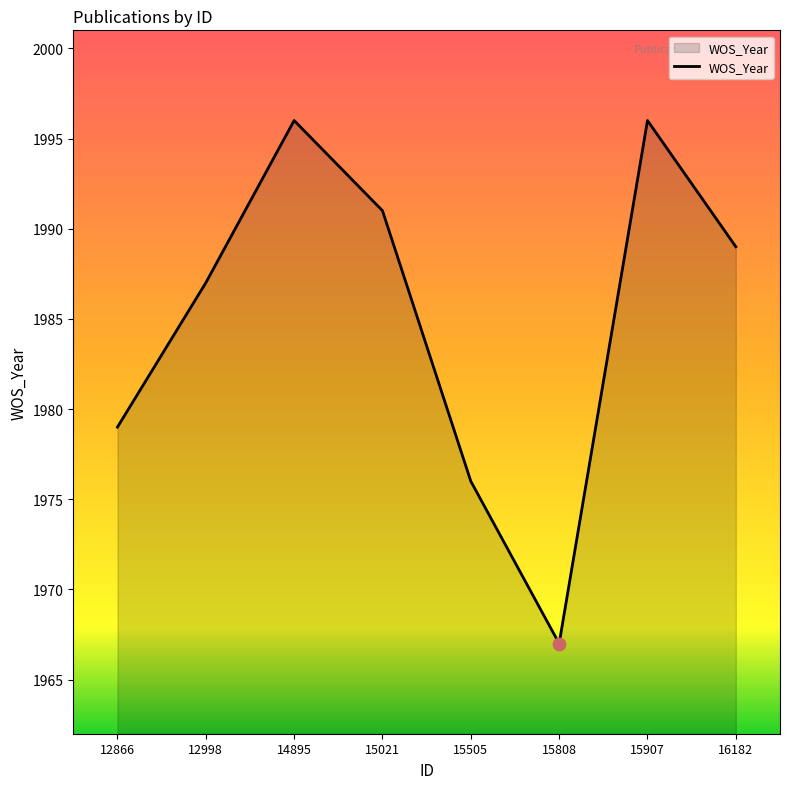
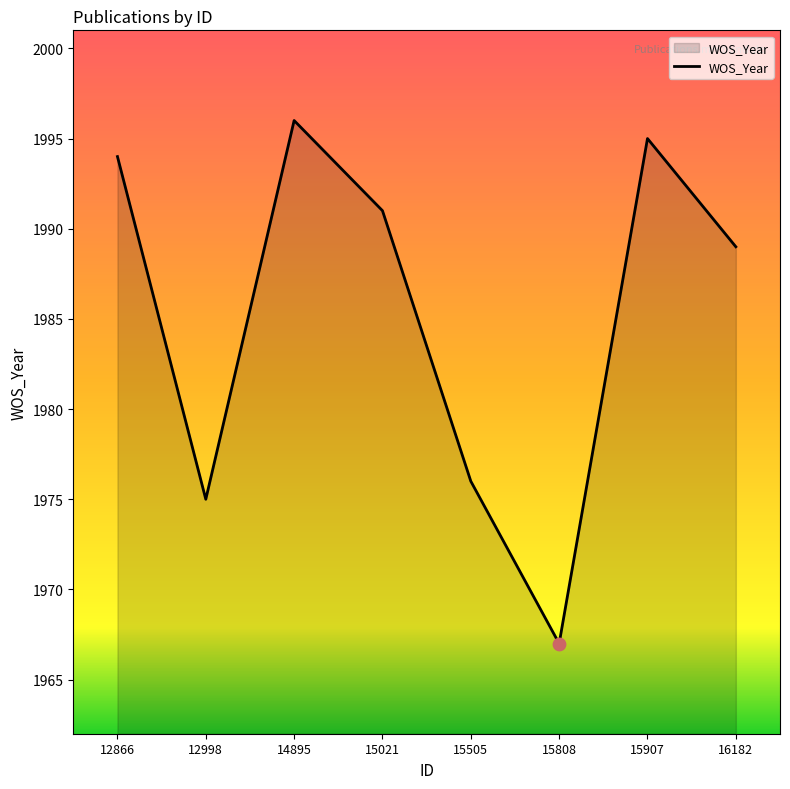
WOS_Year, 12866: 1979 -> 1994
WOS_Year, 12998: 1987 -> 1975
WOS_Year, 15907: 1996 -> 1995
